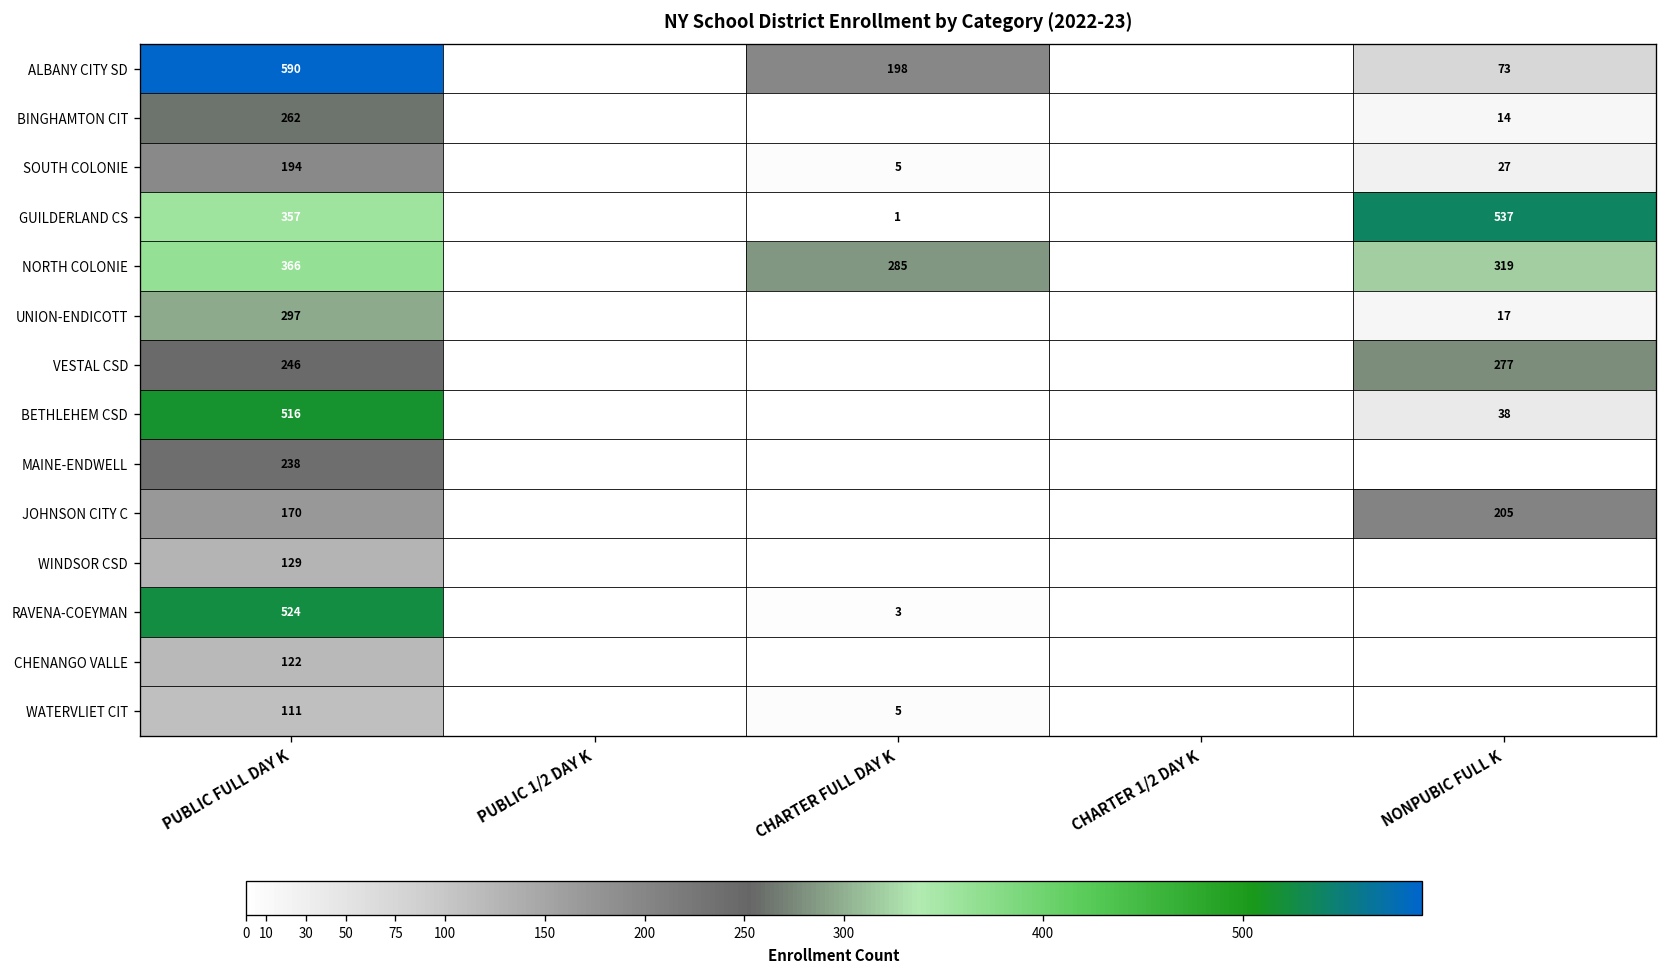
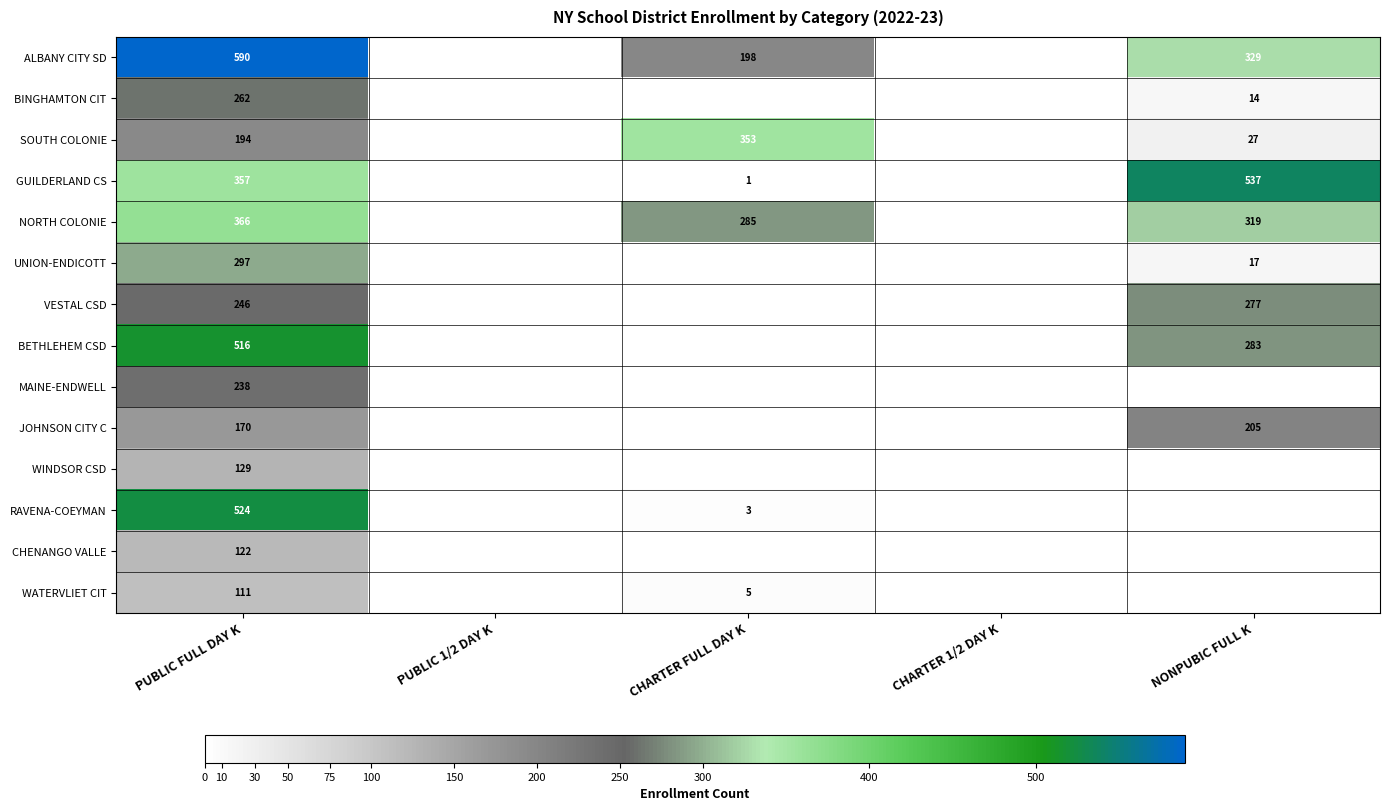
ALBANY CITY SD, NONPUBIC FULL K: 73 -> 329
SOUTH COLONIE, CHARTER FULL DAY K: 5 -> 353
BETHLEHEM CSD, NONPUBIC FULL K: 38 -> 283
